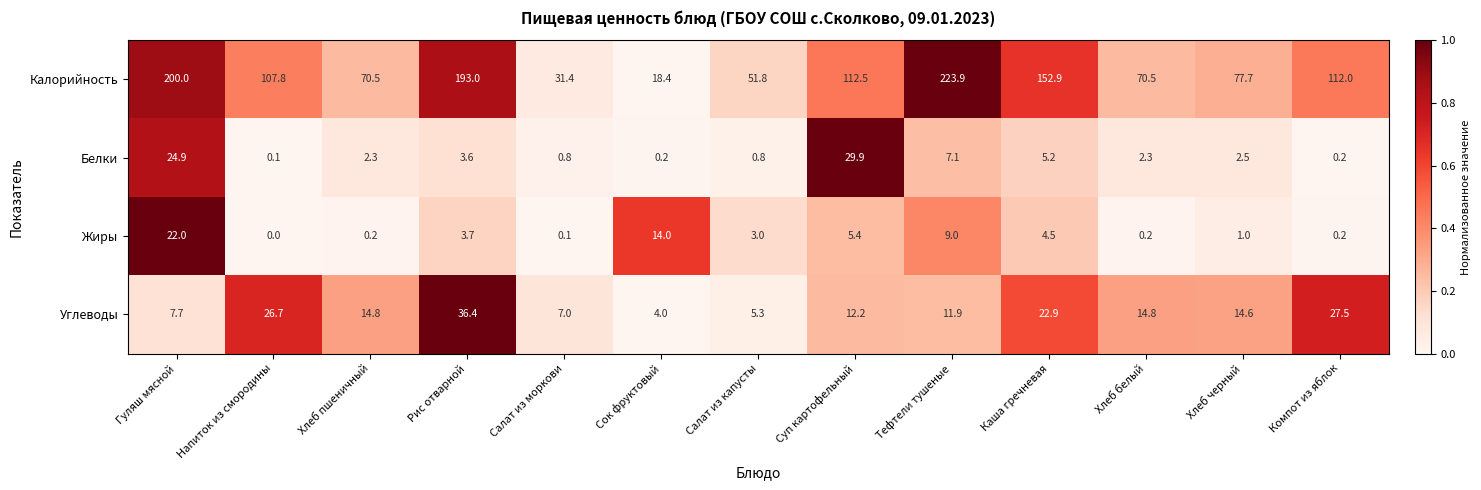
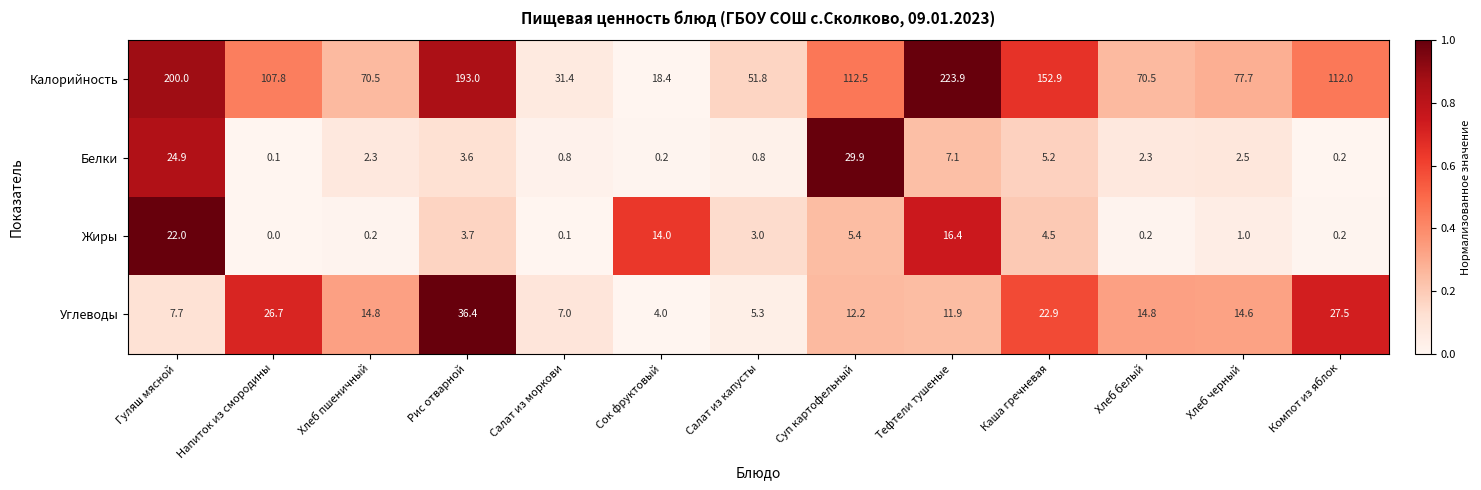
Жиры, Тефтели тушеные: 9.0 -> 16.4
